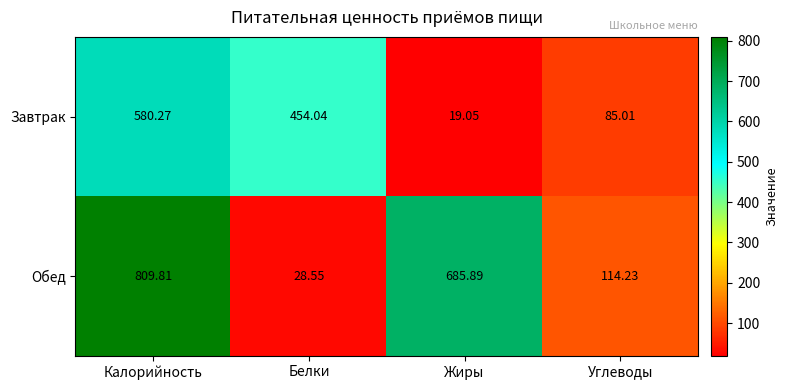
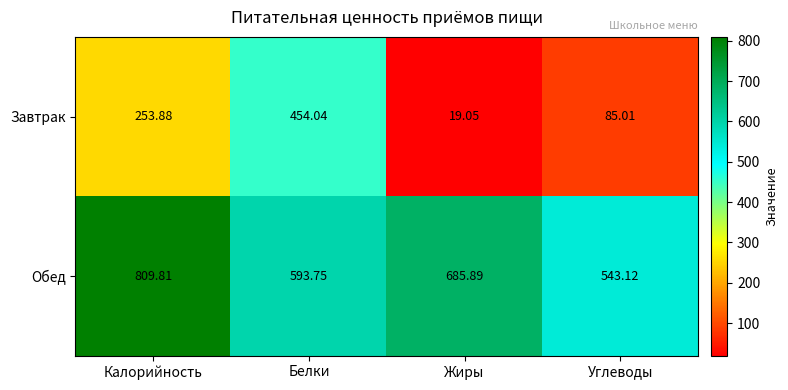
Завтрак, Калорийность: 580.27 -> 253.88
Обед, Белки: 28.55 -> 593.75
Обед, Углеводы: 114.23 -> 543.12
